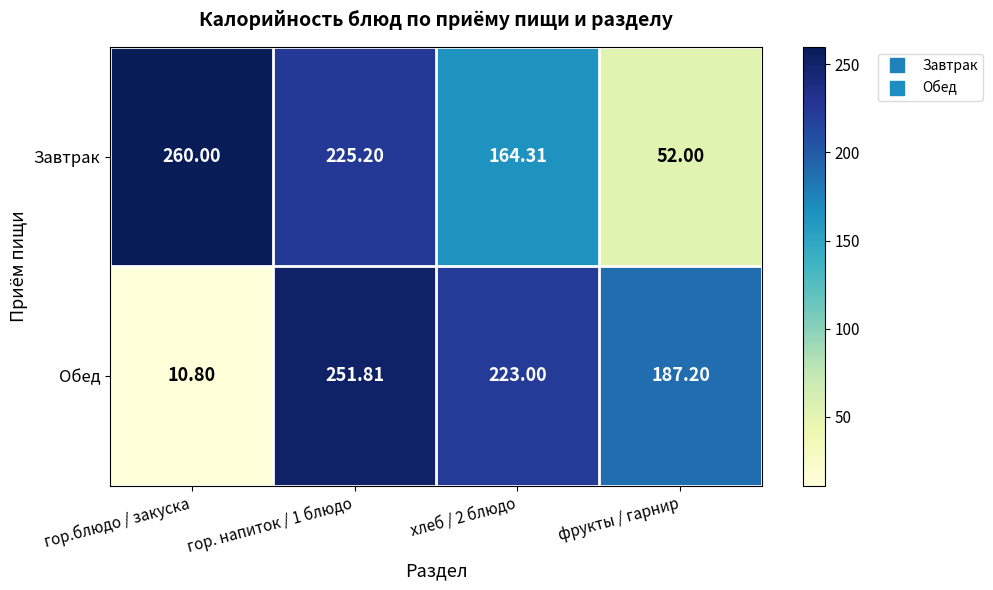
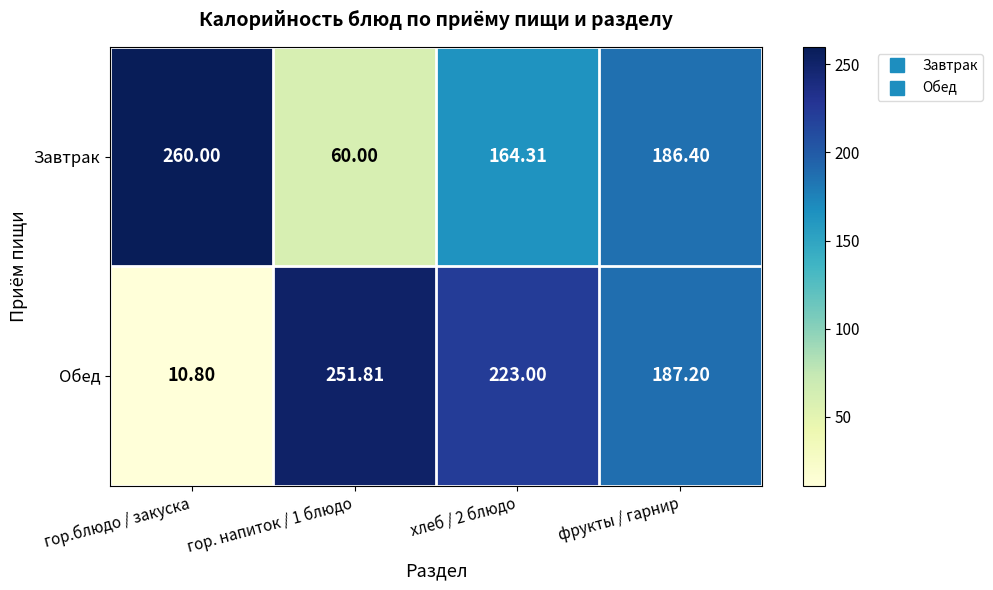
Завтрак, гор. напиток / 1 блюдо: 225.20 -> 60.00
Завтрак, фрукты / гарнир: 52.00 -> 186.40
